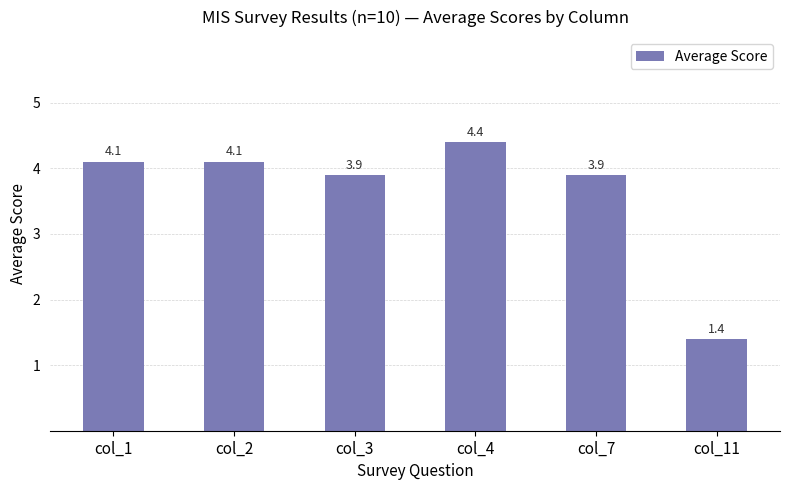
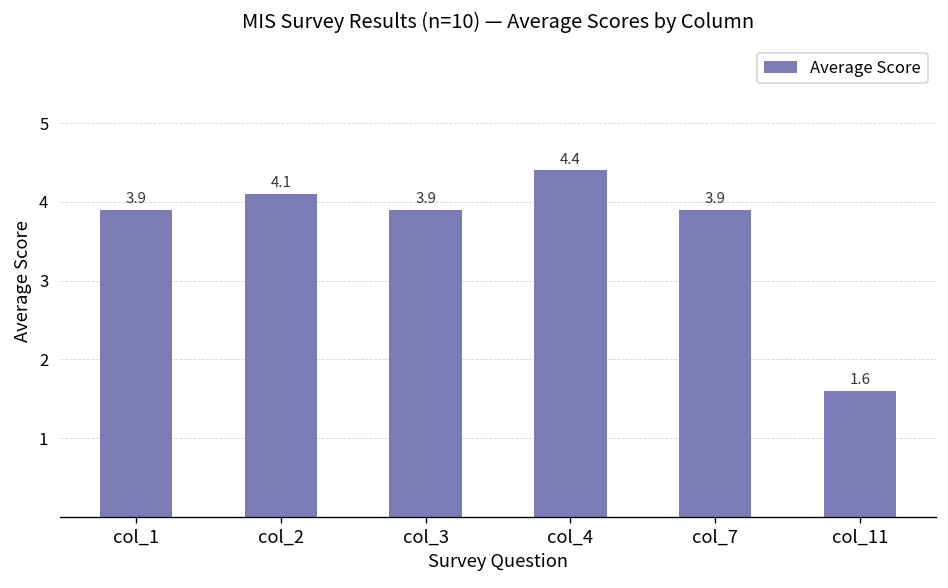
col_1: 4.1 -> 3.9
col_11: 1.4 -> 1.6
